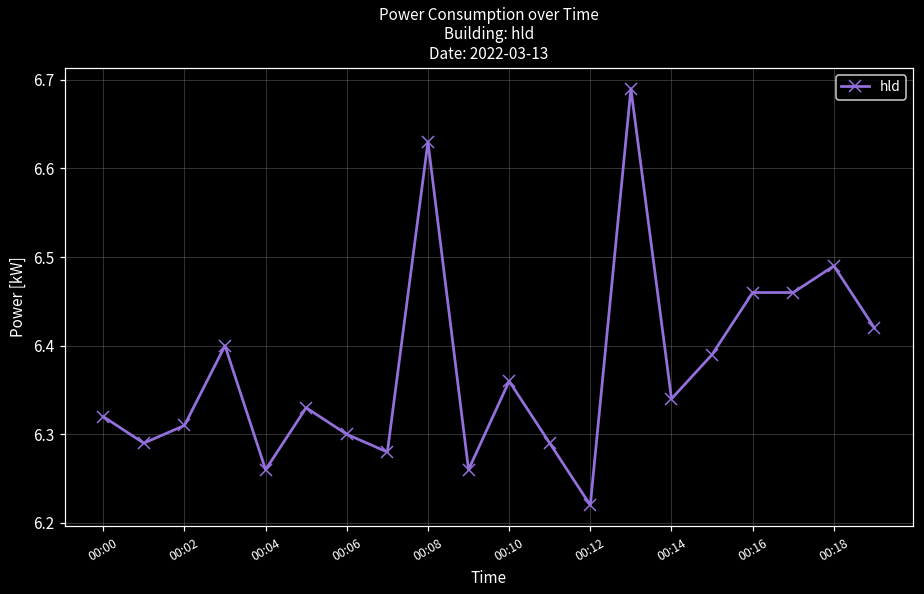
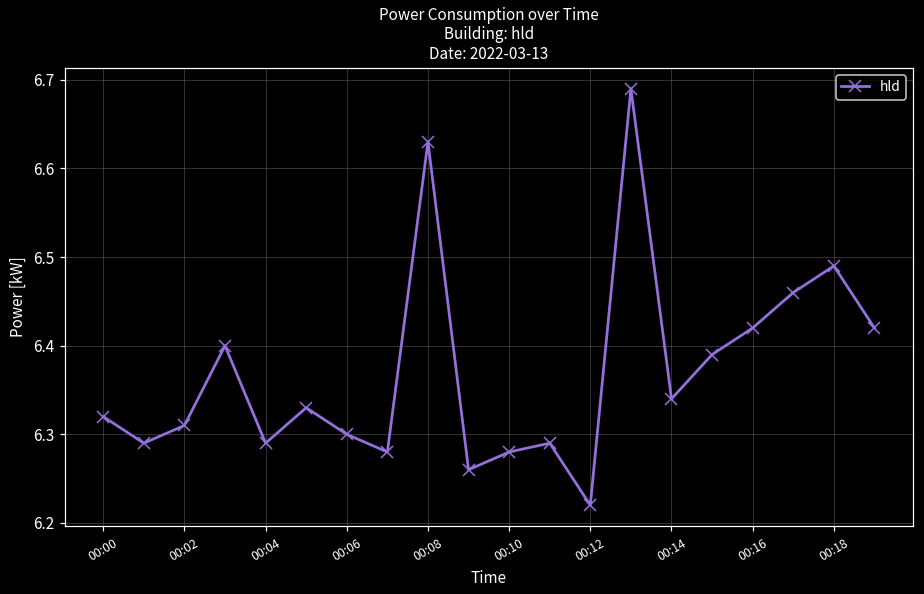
00:04: 6.26 -> 6.29
00:10: 6.36 -> 6.28
00:16: 6.46 -> 6.42
